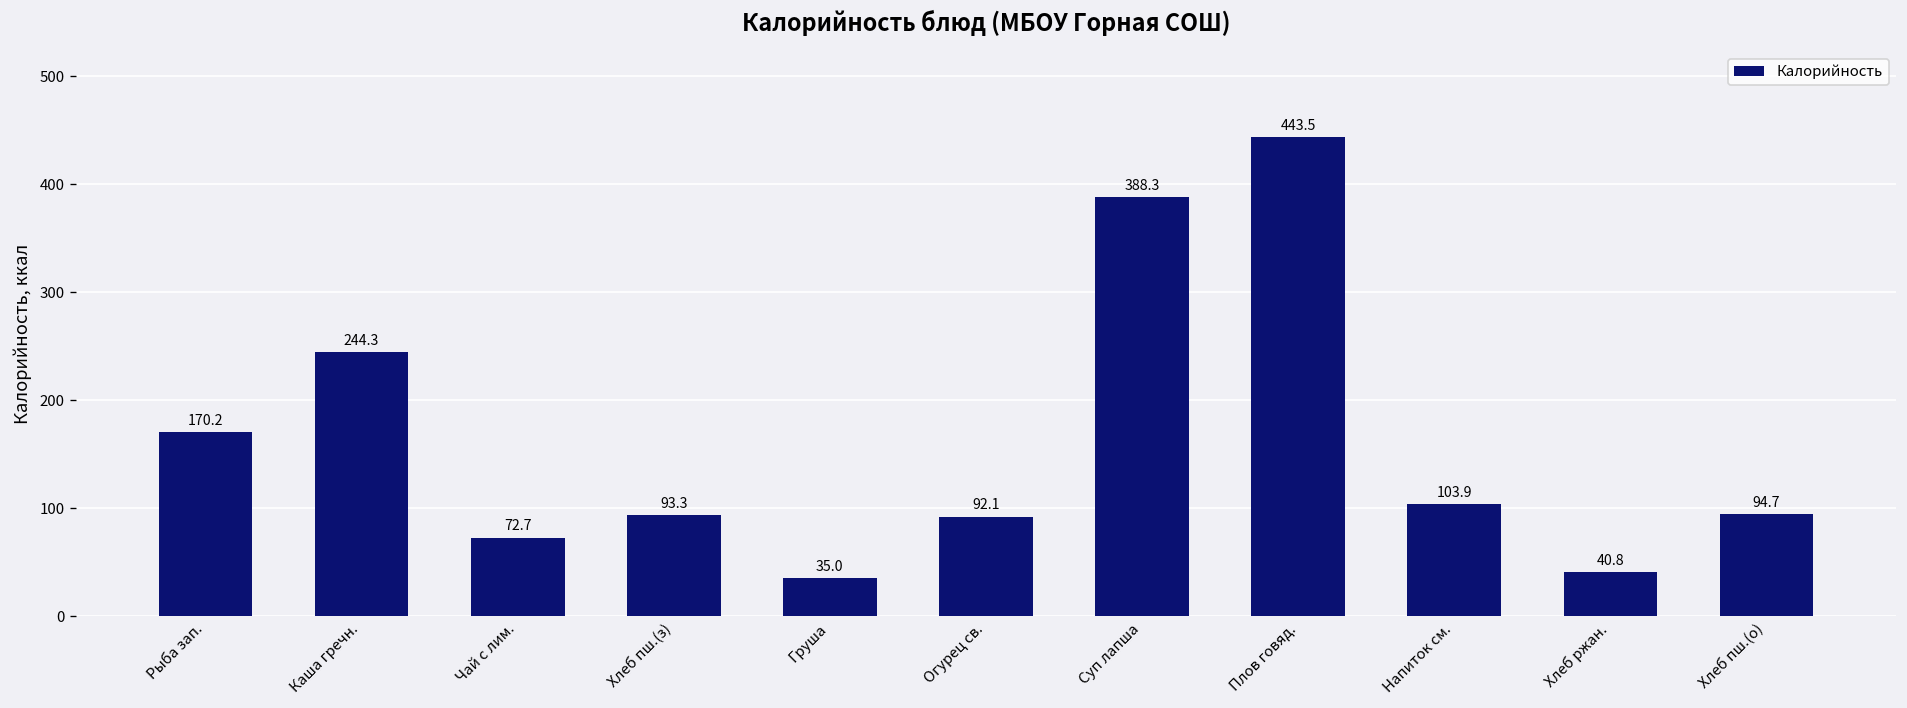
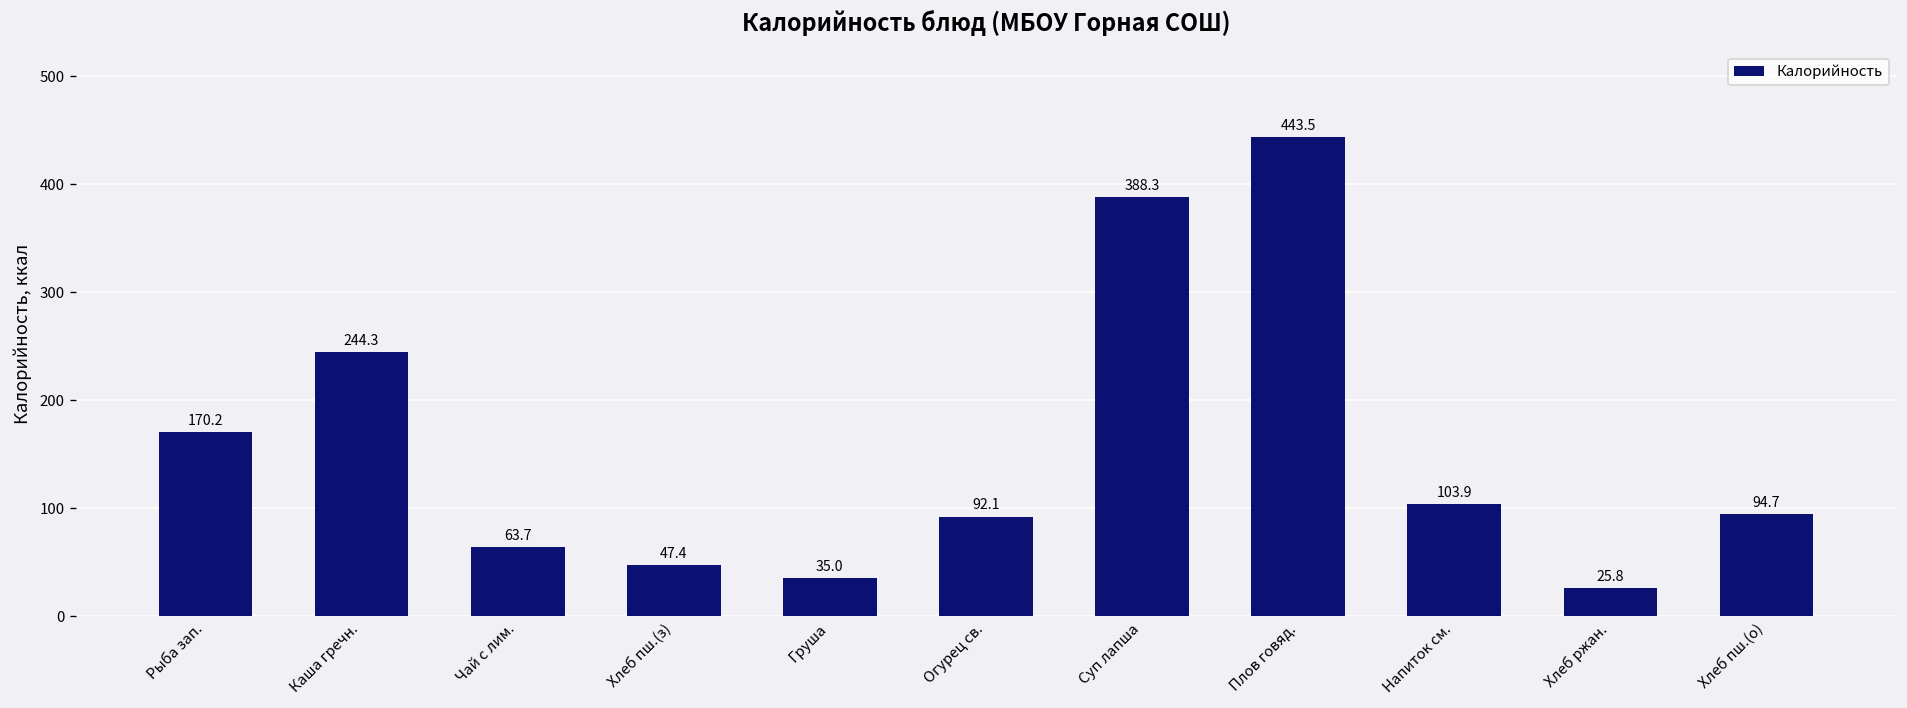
Чай с лим.: 72.7 -> 63.7
Хлеб пш.(з): 93.3 -> 47.4
Хлеб ржан.: 40.8 -> 25.8
